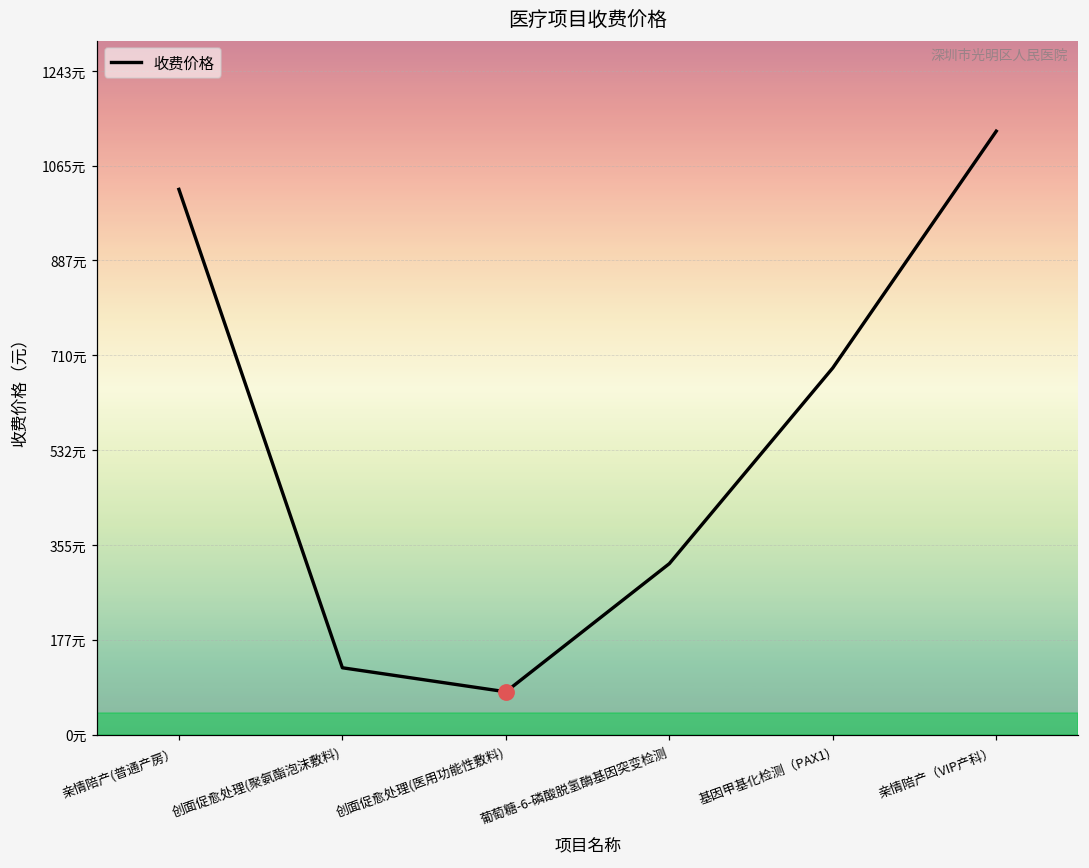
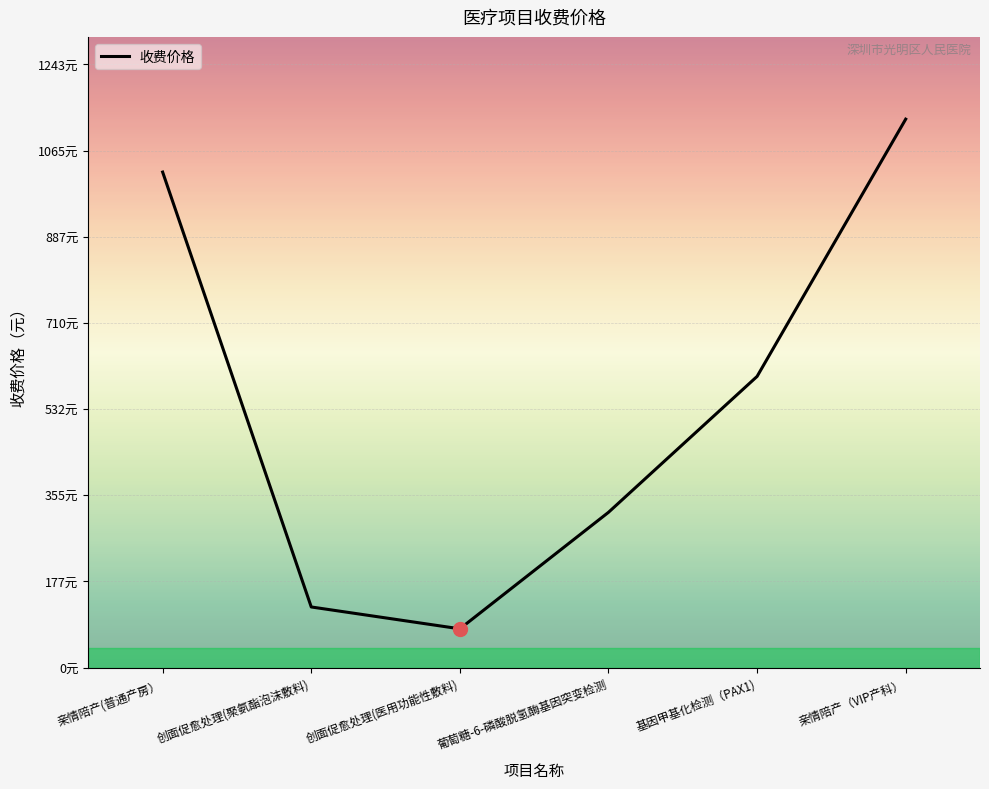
收费价格, 基因甲基化检测（PAX1): 690元 -> 600元
